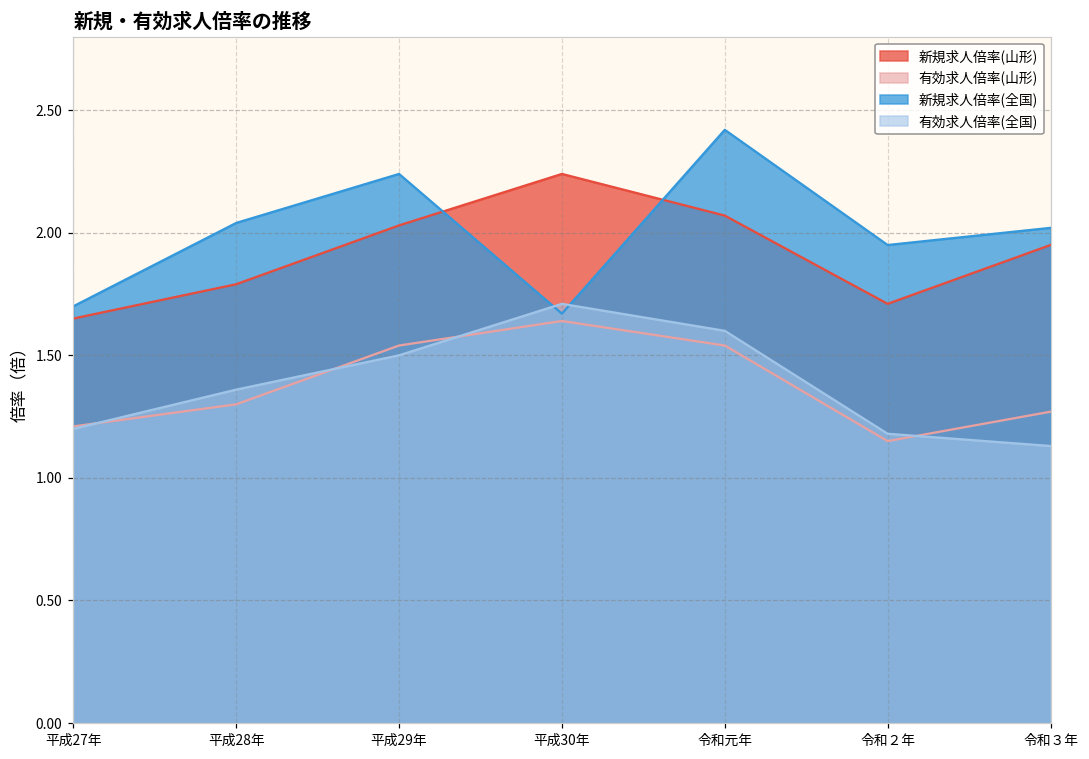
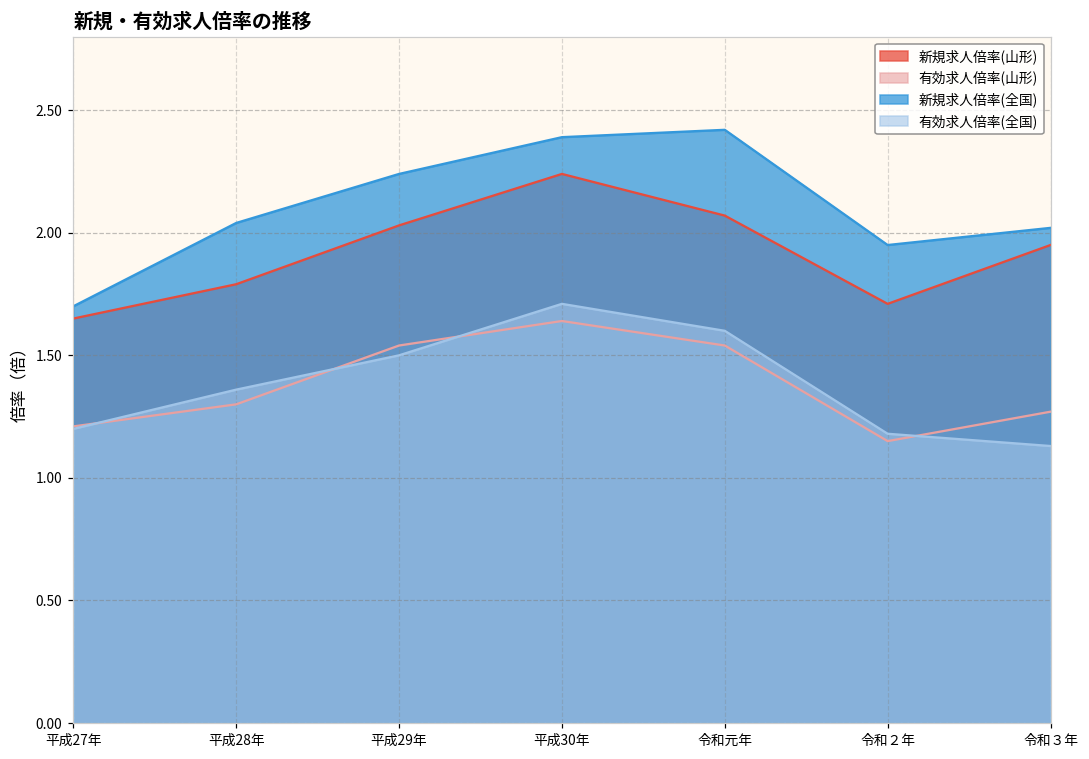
新規求人倍率(全国), 平成30年: 1.67 -> 2.39
